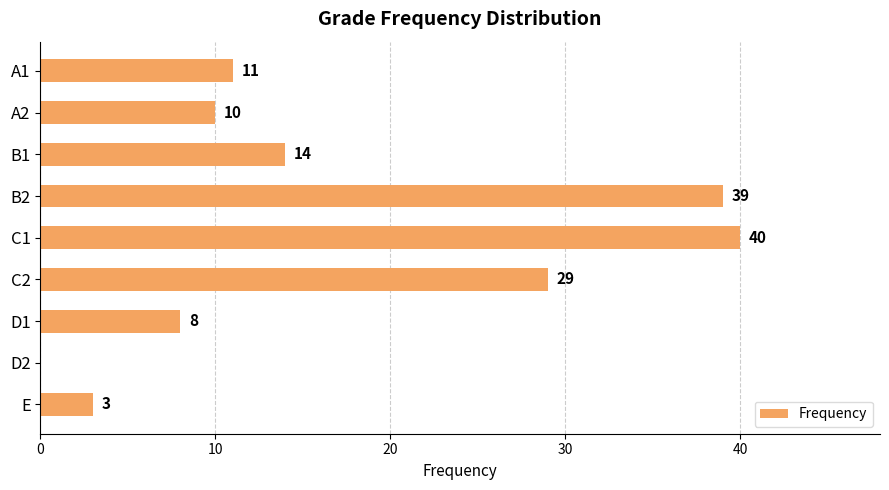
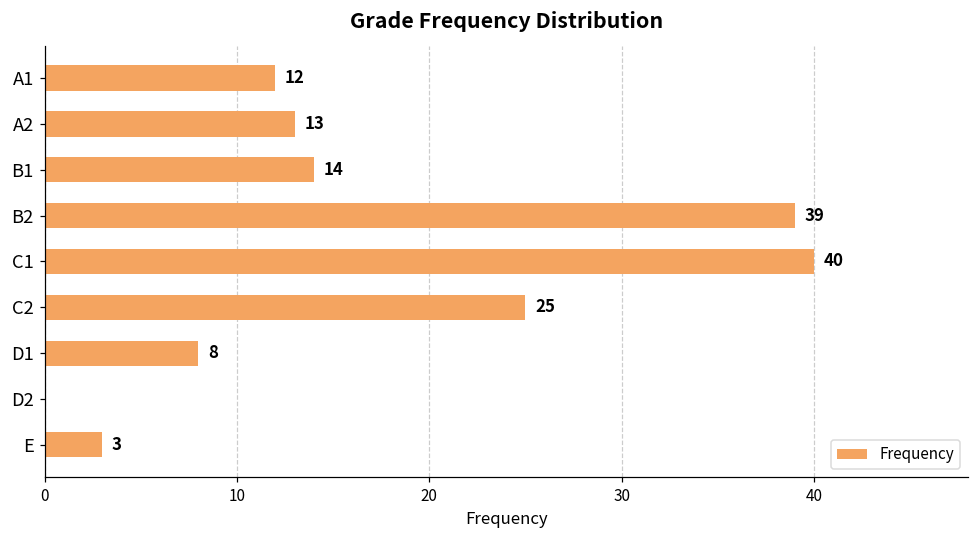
A1: 11 -> 12
A2: 10 -> 13
C2: 29 -> 25
